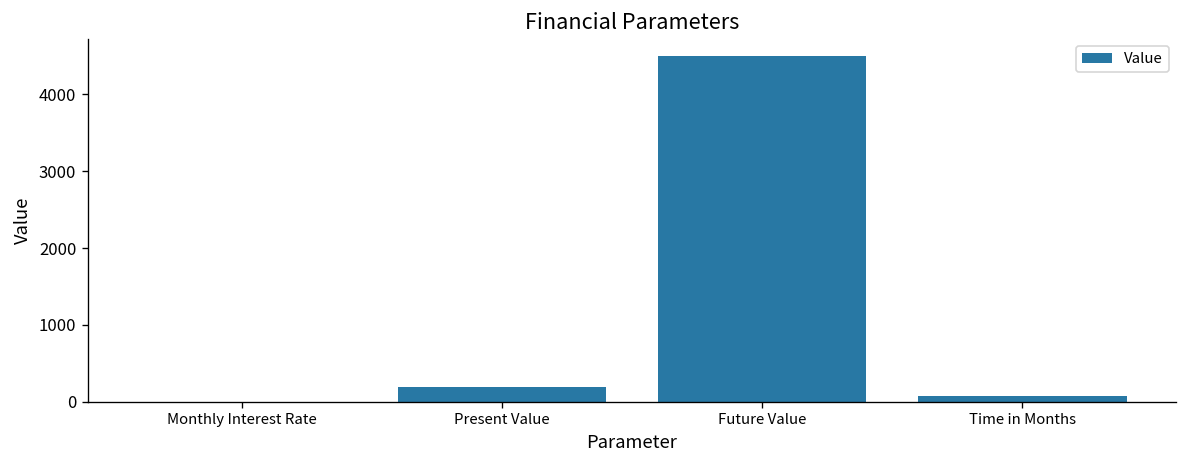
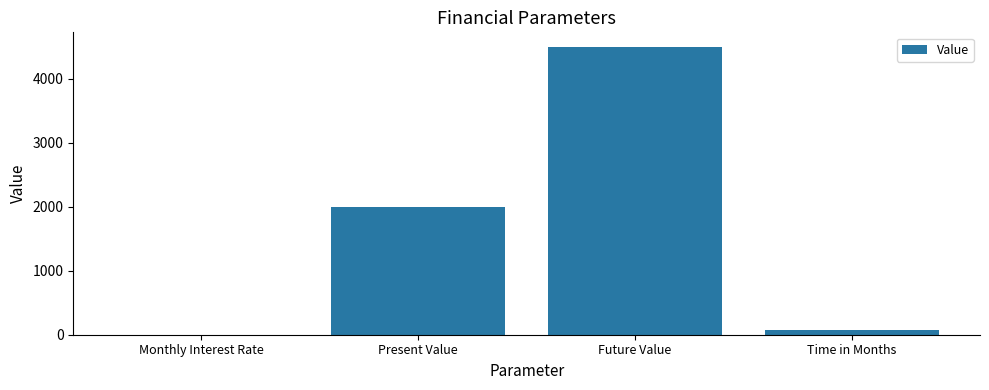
Present Value: 200 -> 2000
